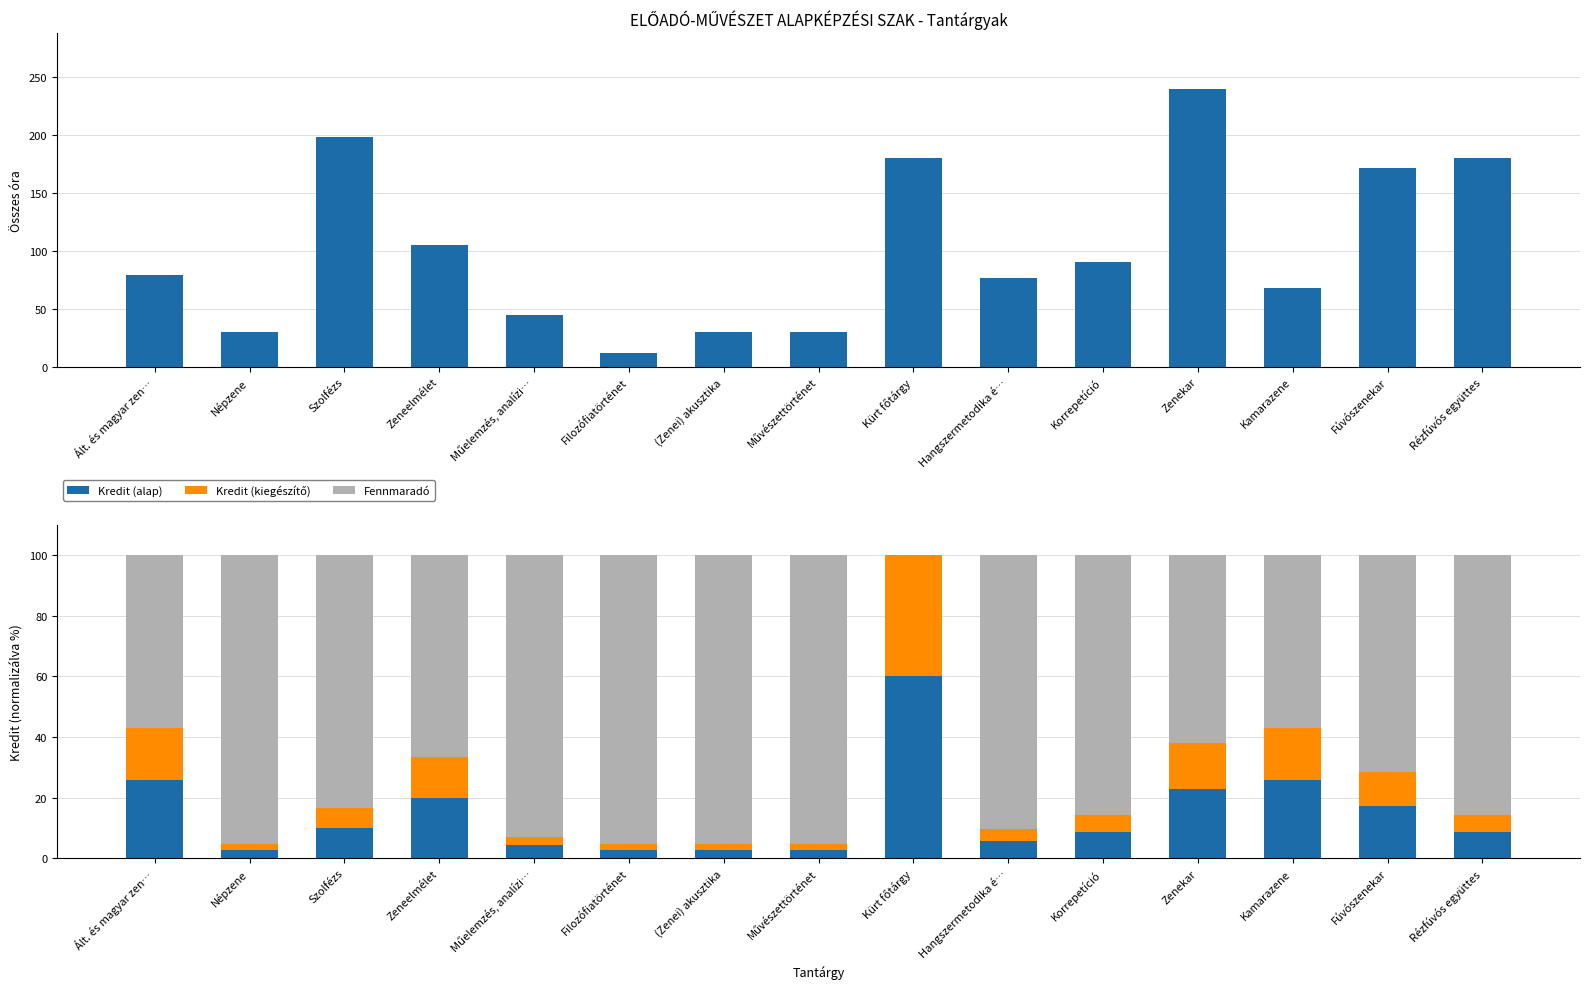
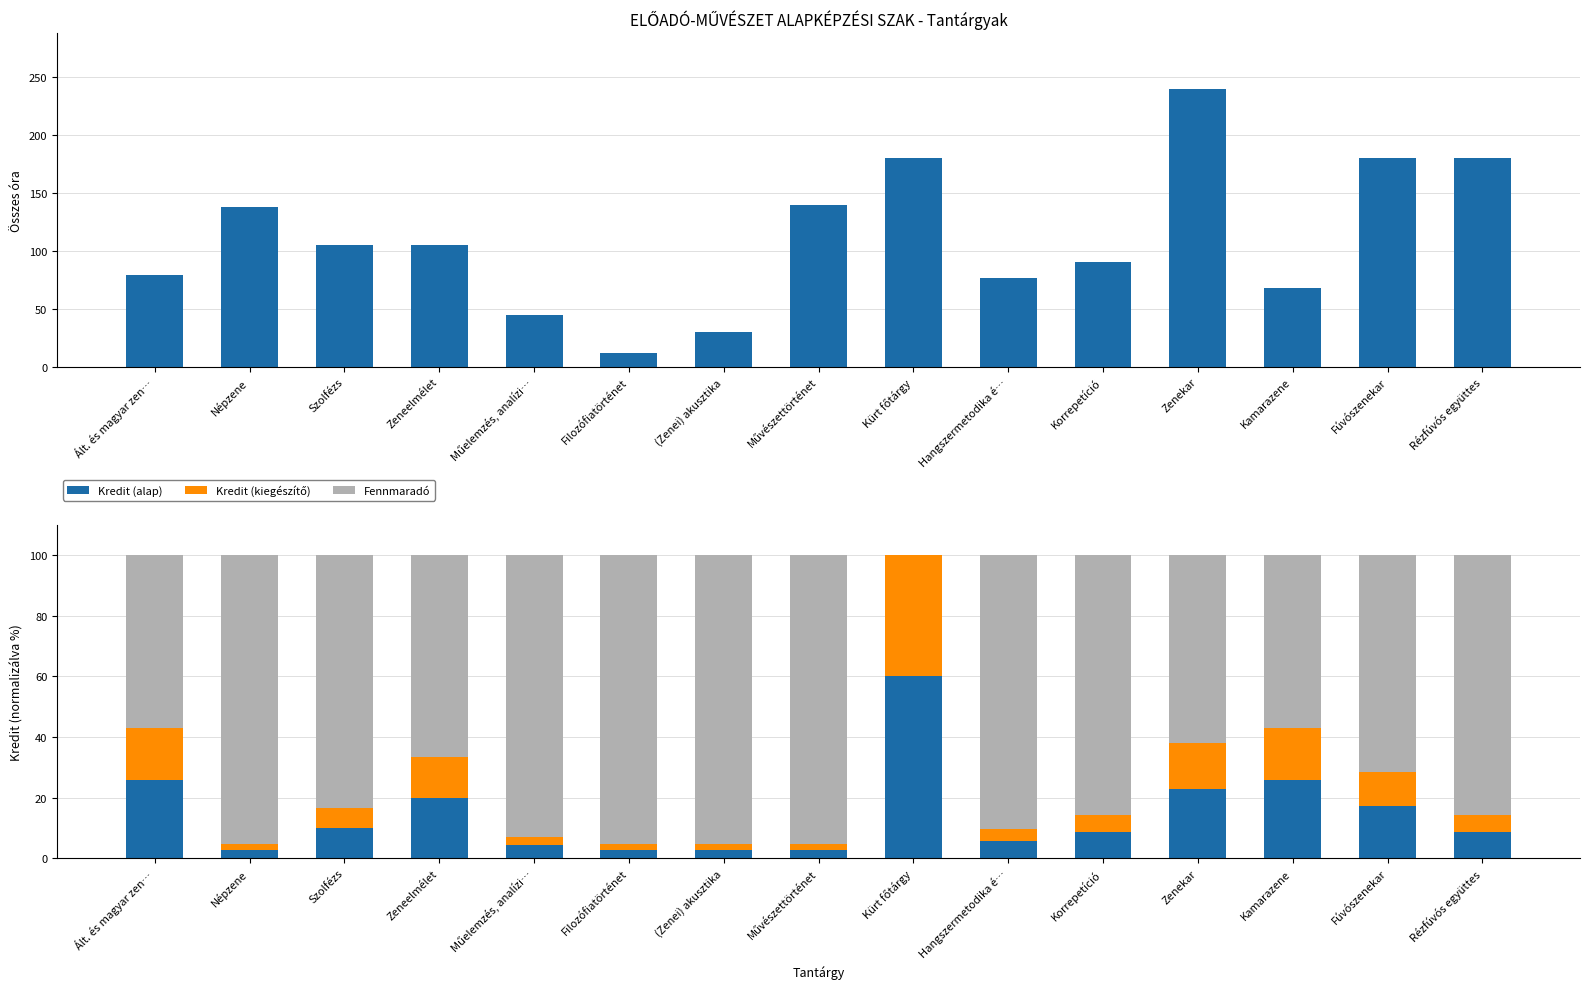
ELŐADÓ-MŰVÉSZET ALAPKÉPZÉSI SZAK - Tantárgyak, Népzene: 30 -> 138
ELŐADÓ-MŰVÉSZET ALAPKÉPZÉSI SZAK - Tantárgyak, Szolfézs: 198 -> 105
ELŐADÓ-MŰVÉSZET ALAPKÉPZÉSI SZAK - Tantárgyak, Művészettörténet: 30 -> 140
ELŐADÓ-MŰVÉSZET ALAPKÉPZÉSI SZAK - Tantárgyak, Fúvószenekar: 172 -> 180
